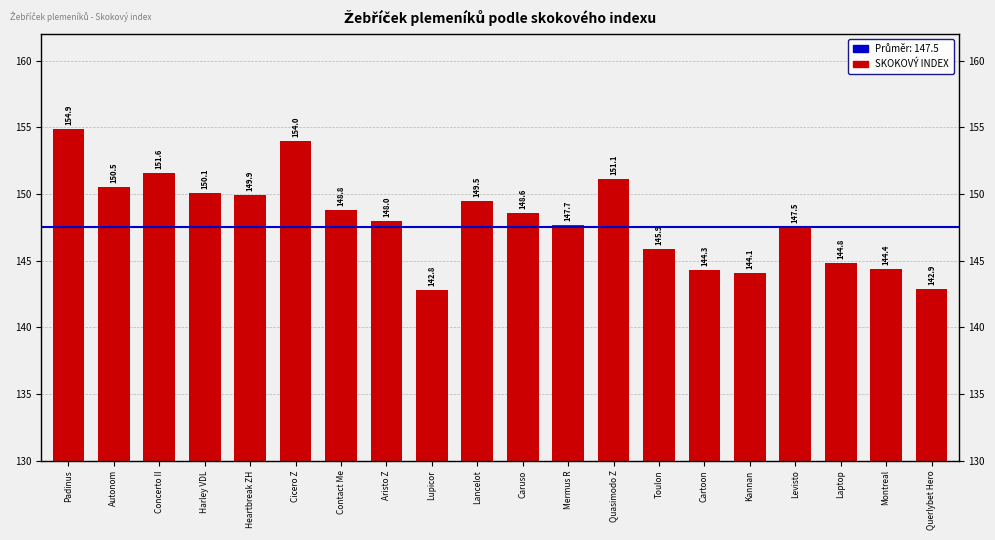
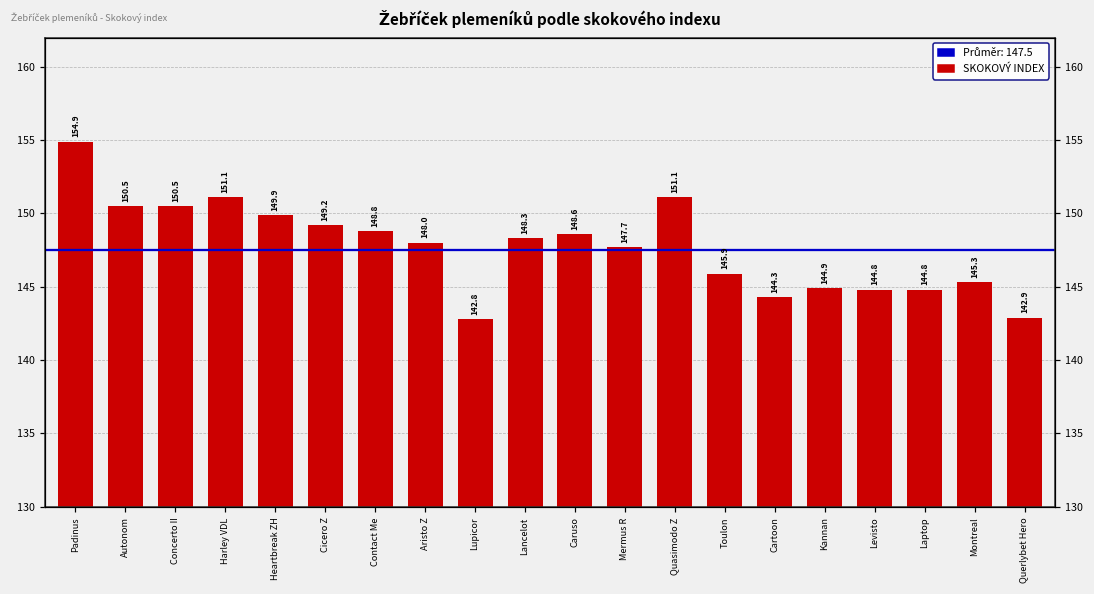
Concerto II: 151.6 -> 150.5
Harley VDL: 150.1 -> 151.1
Cicero Z: 154.0 -> 149.2
Lancelot: 149.5 -> 148.3
Kannan: 144.1 -> 144.9
Levisto: 147.5 -> 144.8
Montreal: 144.4 -> 145.3
